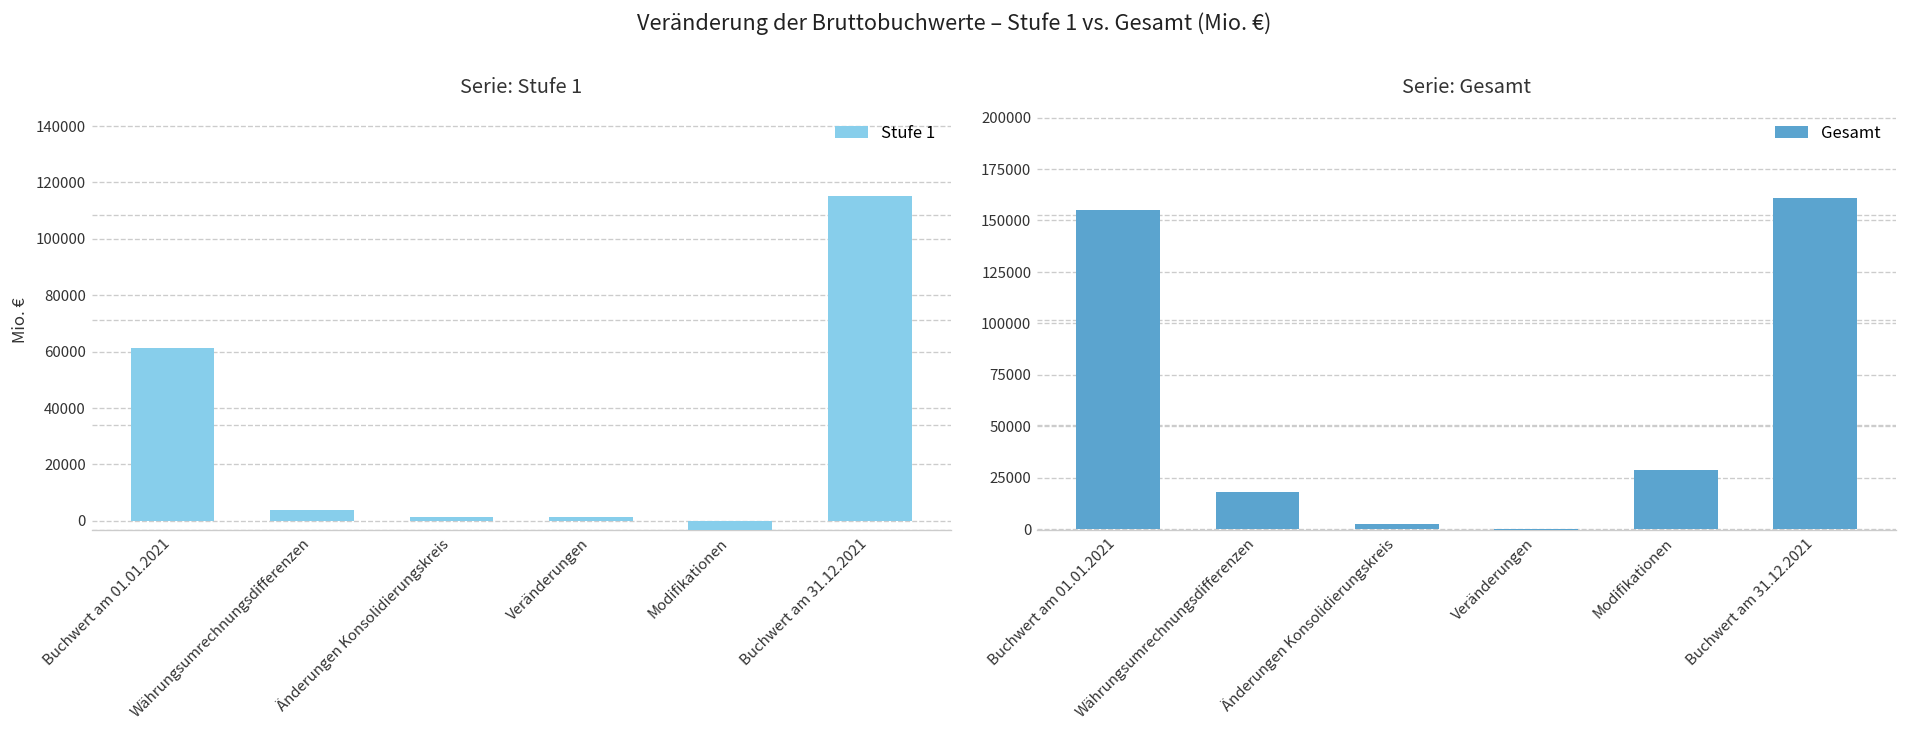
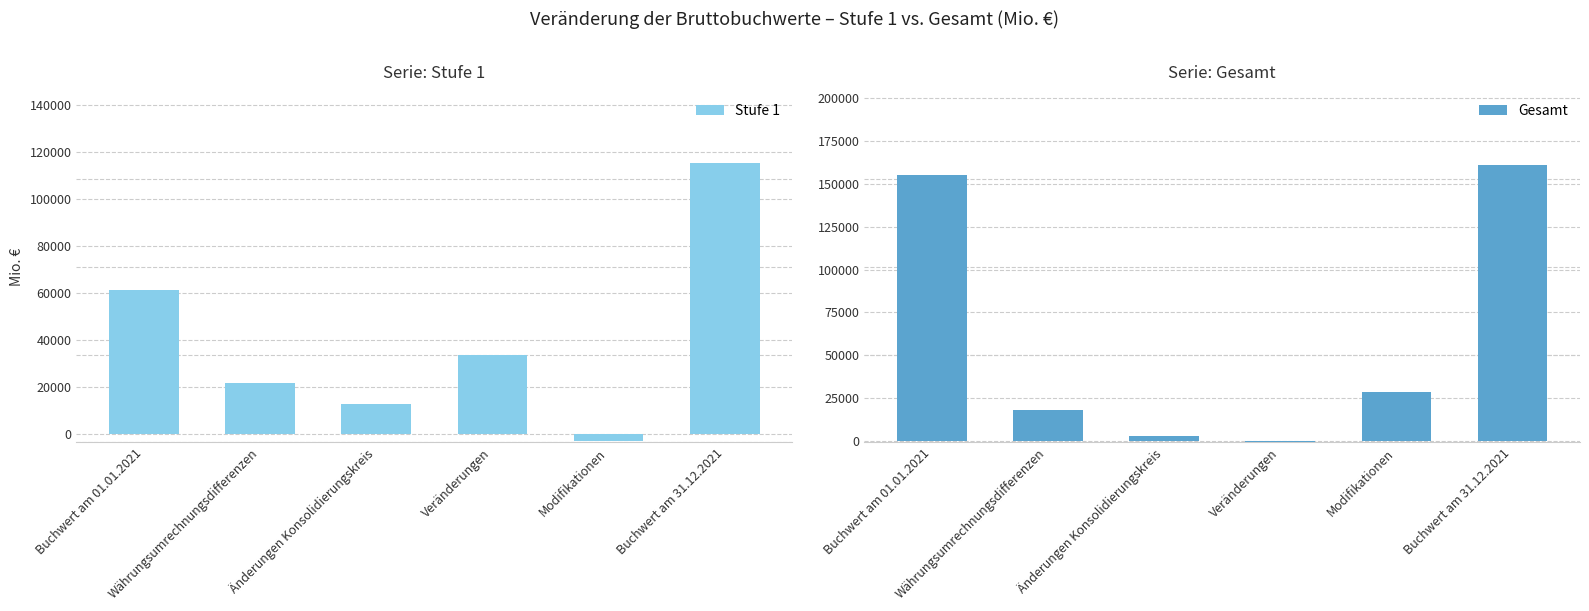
Serie: Stufe 1, Währungsumrechnungsdifferenzen: 4000 -> 22000
Serie: Stufe 1, Änderungen Konsolidierungskreis: 1000 -> 13000
Serie: Stufe 1, Veränderungen: 1000 -> 34000
